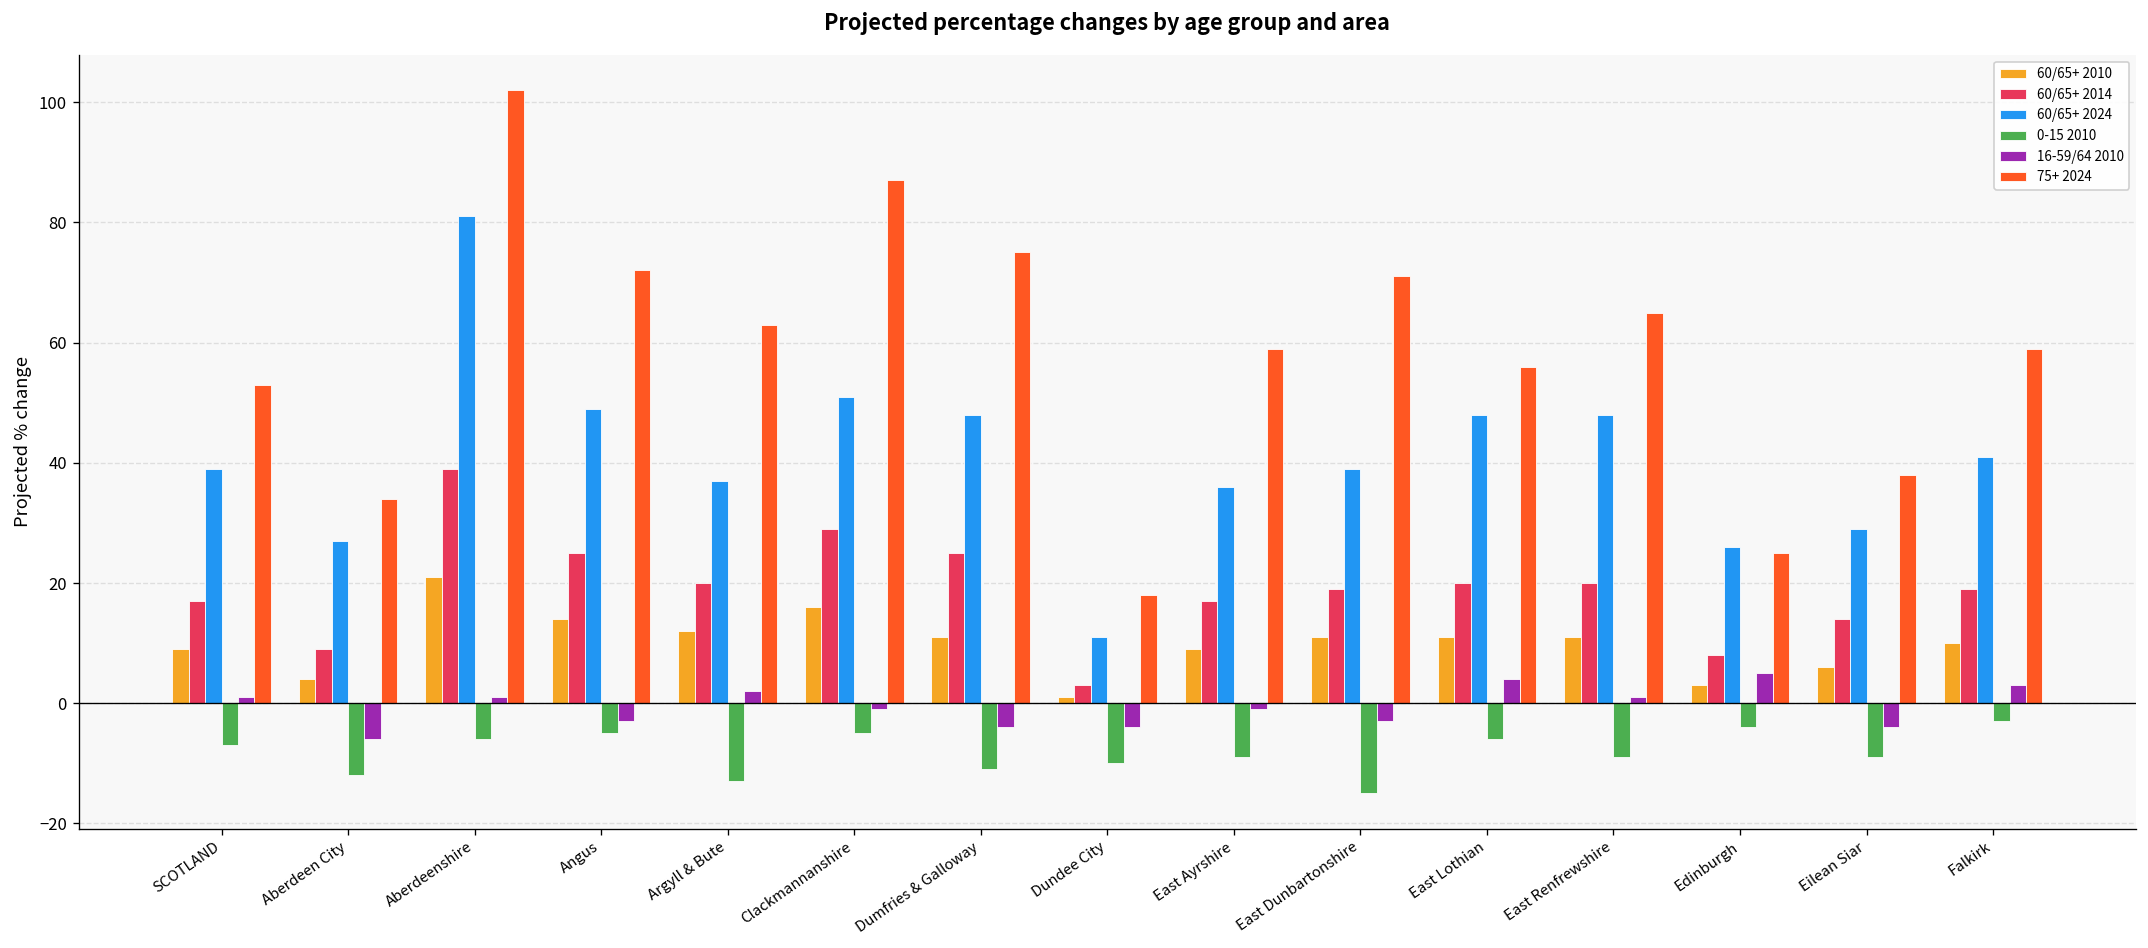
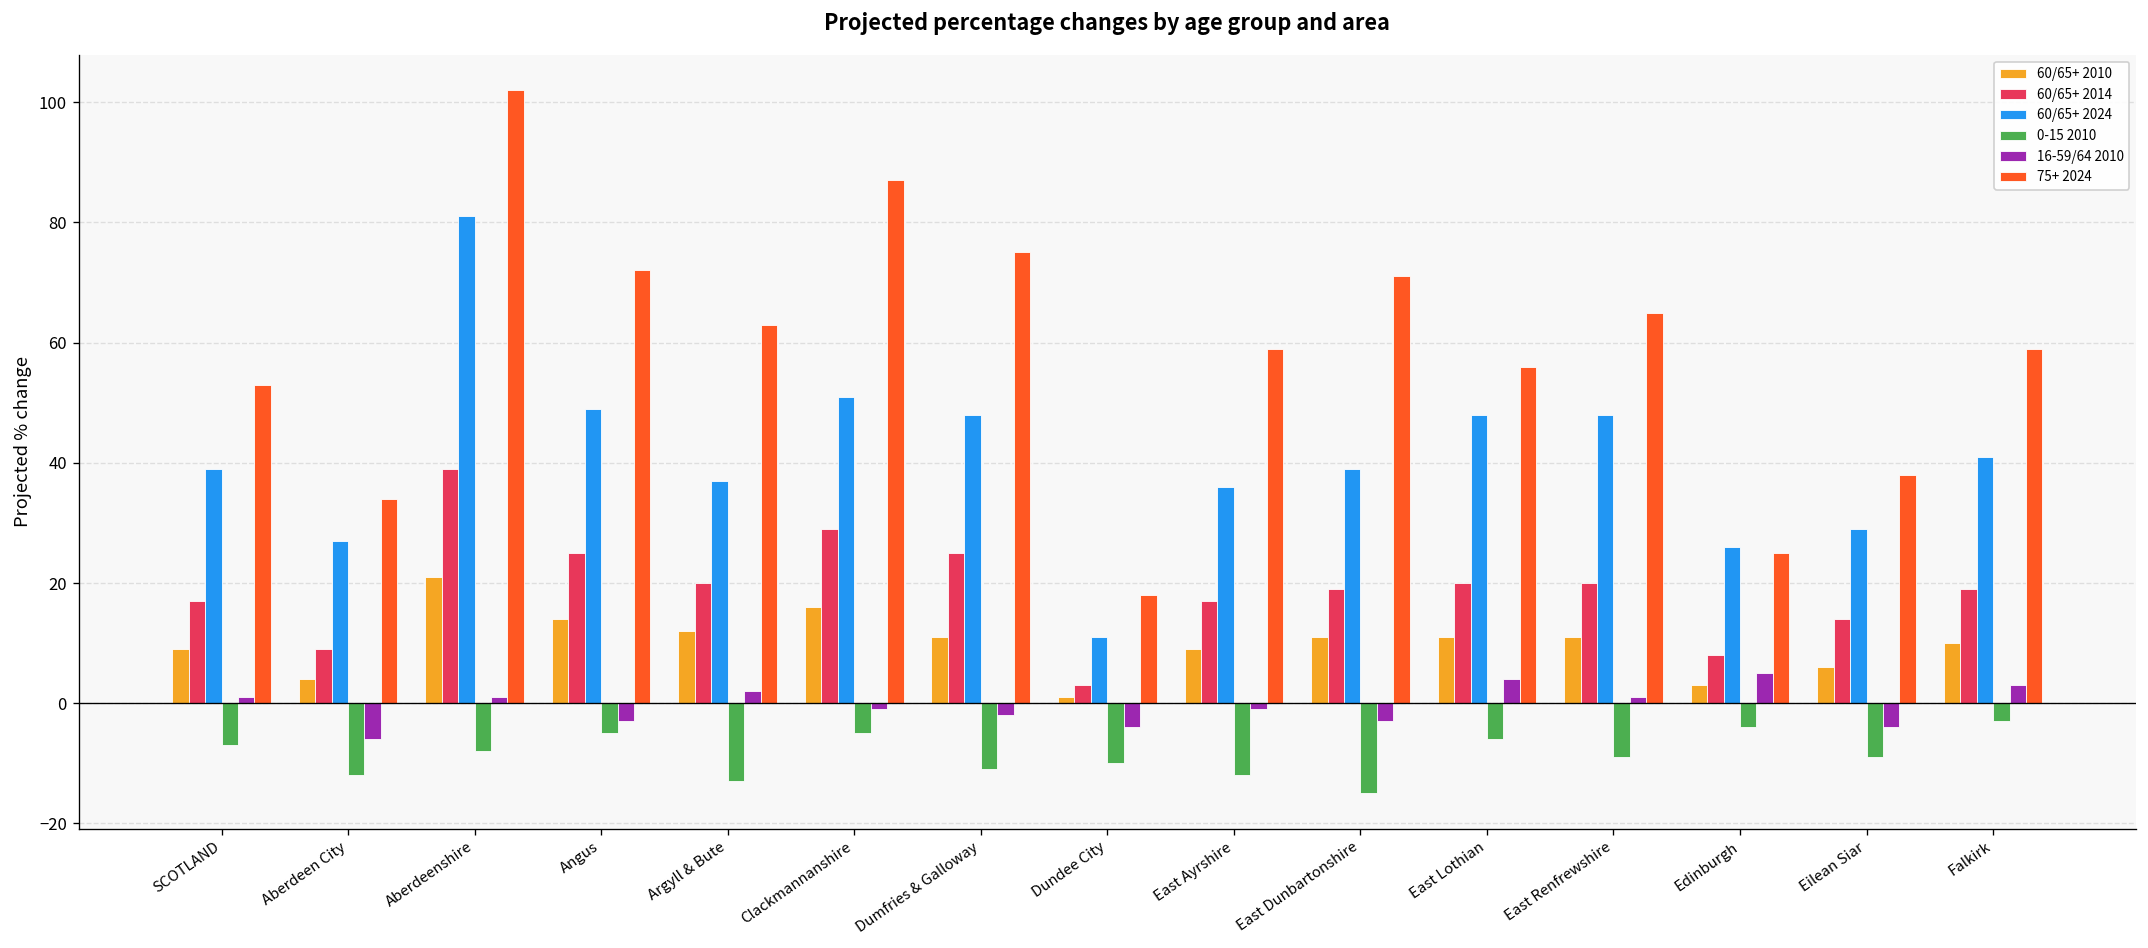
0-15 2010, Aberdeenshire: -6 -> -8
16-59/64 2010, Dumfries & Galloway: -4 -> -2
0-15 2010, East Ayrshire: -9 -> -12
